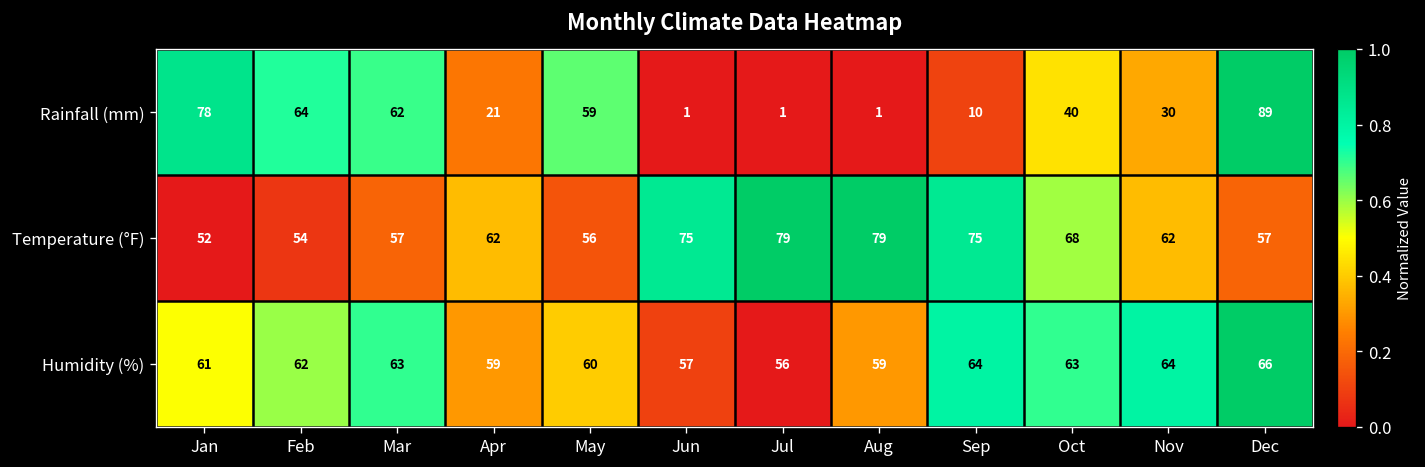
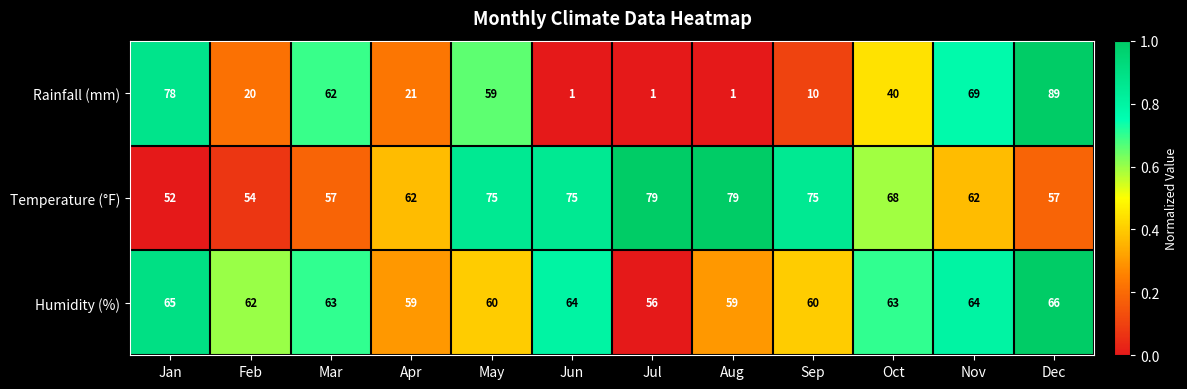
Rainfall (mm), Feb: 64 -> 20
Rainfall (mm), Nov: 30 -> 69
Temperature (°F), May: 56 -> 75
Humidity (%), Jan: 61 -> 65
Humidity (%), Jun: 57 -> 64
Humidity (%), Sep: 64 -> 60
